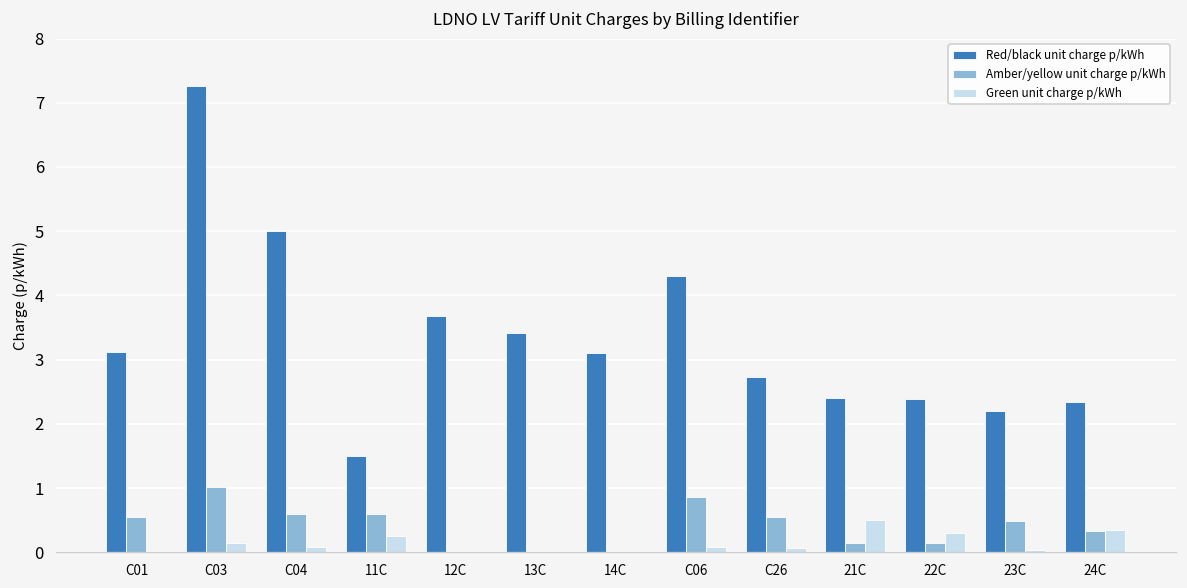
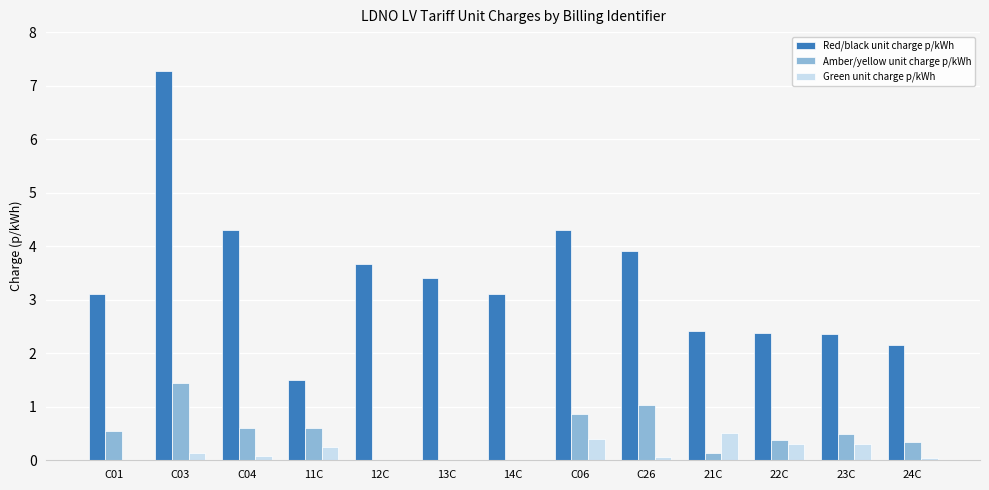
Amber/yellow unit charge p/kWh, C03: 1.0 -> 1.4
Red/black unit charge p/kWh, C04: 5.0 -> 4.3
Green unit charge p/kWh, C06: 0.1 -> 0.4
Red/black unit charge p/kWh, C26: 2.7 -> 3.9
Amber/yellow unit charge p/kWh, C26: 0.5 -> 1.0
Amber/yellow unit charge p/kWh, 22C: 0.1 -> 0.4
Red/black unit charge p/kWh, 23C: 2.2 -> 2.4
Green unit charge p/kWh, 23C: 0.0 -> 0.3
Red/black unit charge p/kWh, 24C: 2.3 -> 2.1
Green unit charge p/kWh, 24C: 0.4 -> 0.0
